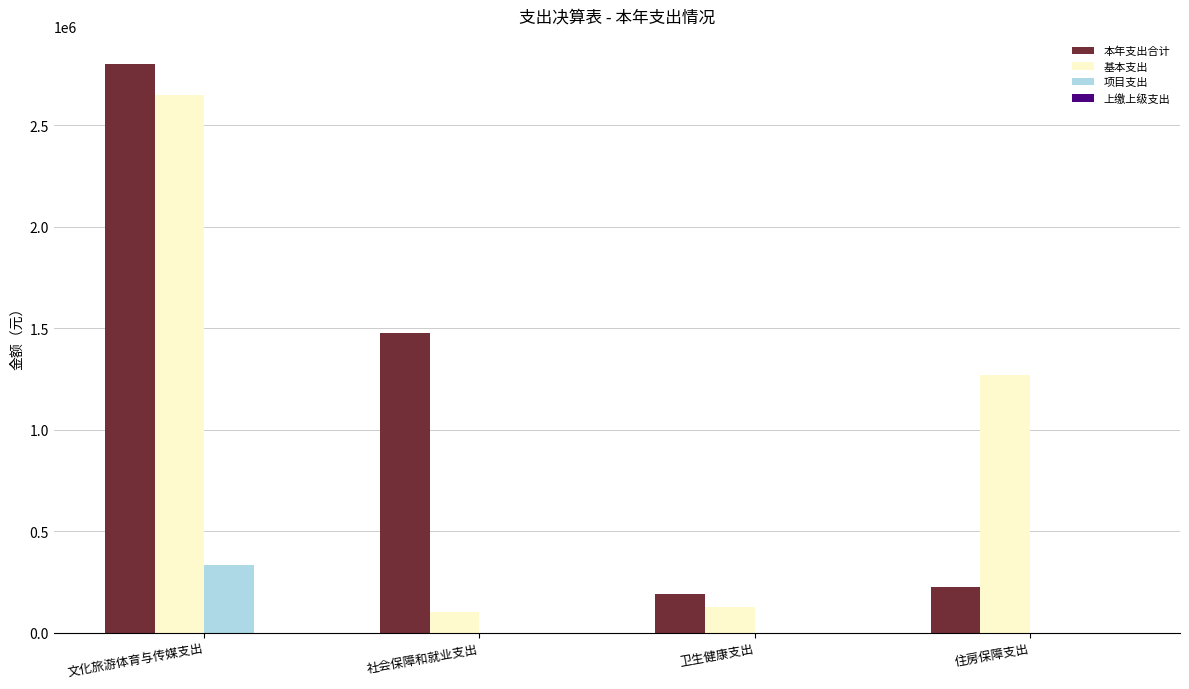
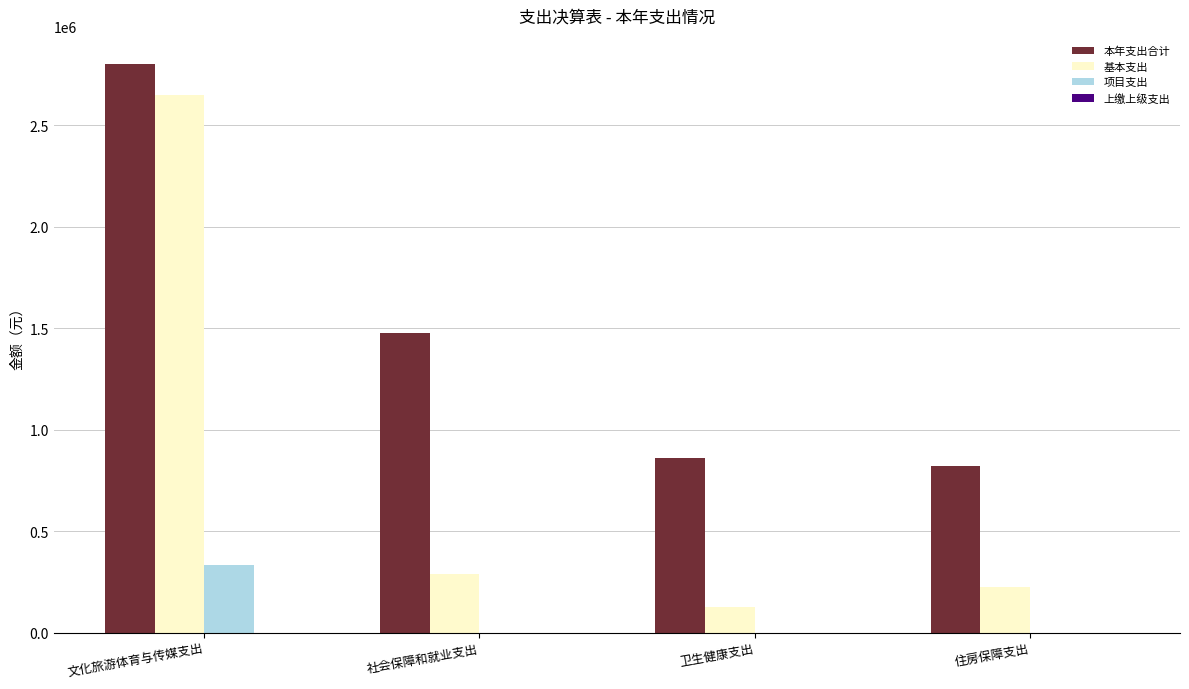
基本支出, 社会保障和就业支出: 100000 -> 290000
本年支出合计, 卫生健康支出: 190000 -> 860000
本年支出合计, 住房保障支出: 220000 -> 820000
基本支出, 住房保障支出: 1270000 -> 220000
